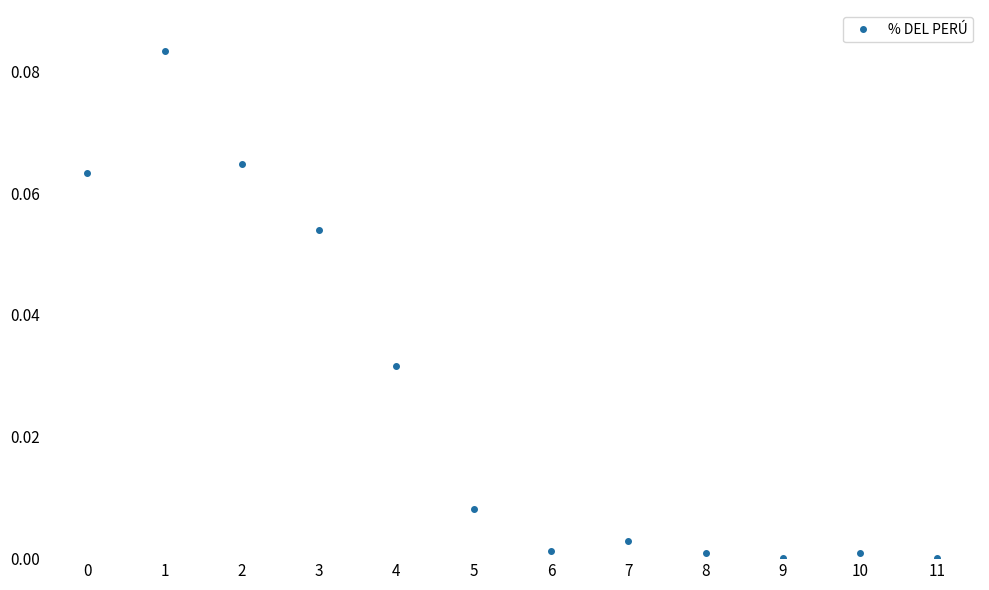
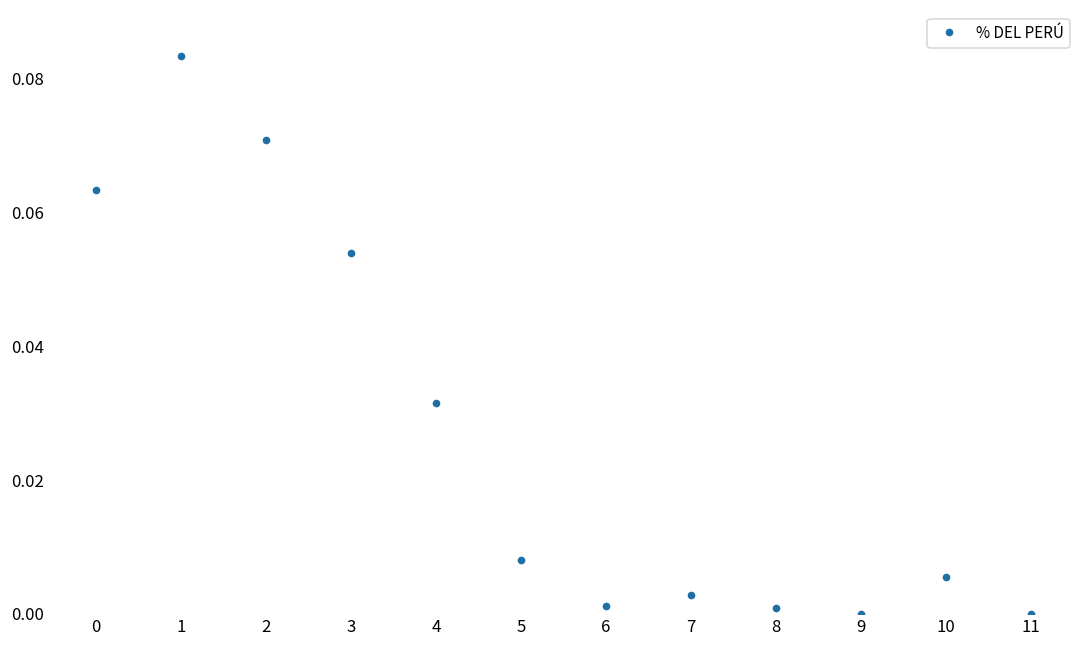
2: 0.065 -> 0.071
10: 0.001 -> 0.006
